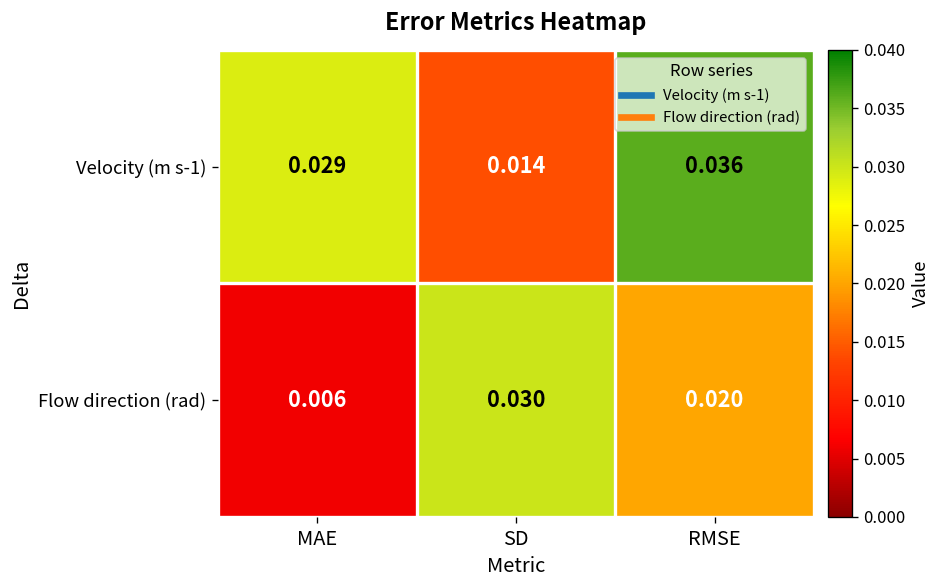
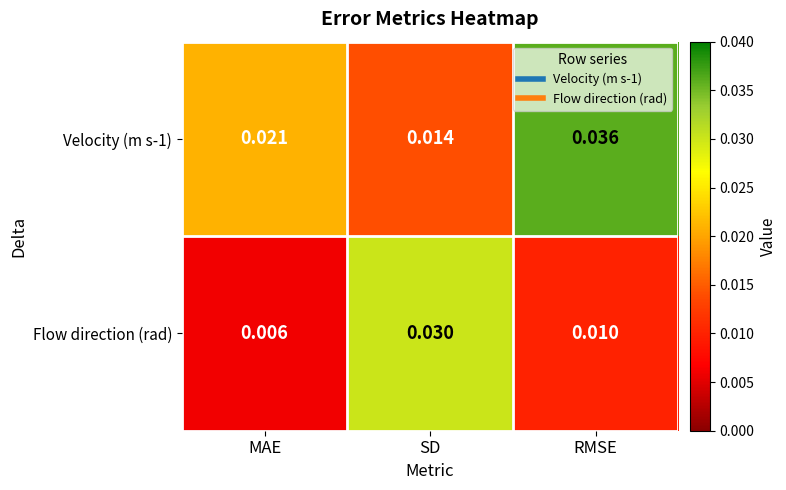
Velocity (m s-1), MAE: 0.029 -> 0.021
Flow direction (rad), RMSE: 0.020 -> 0.010
